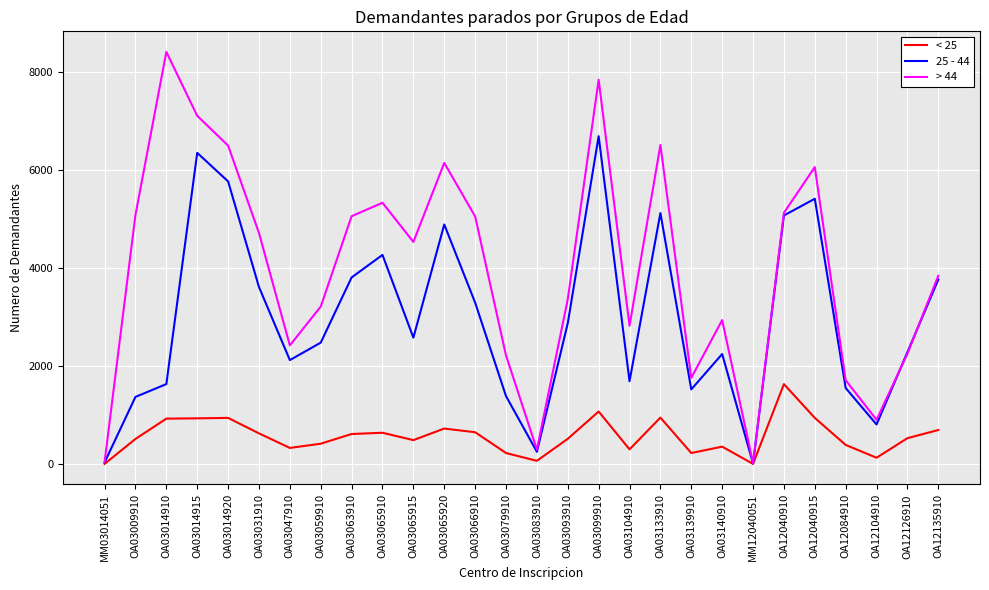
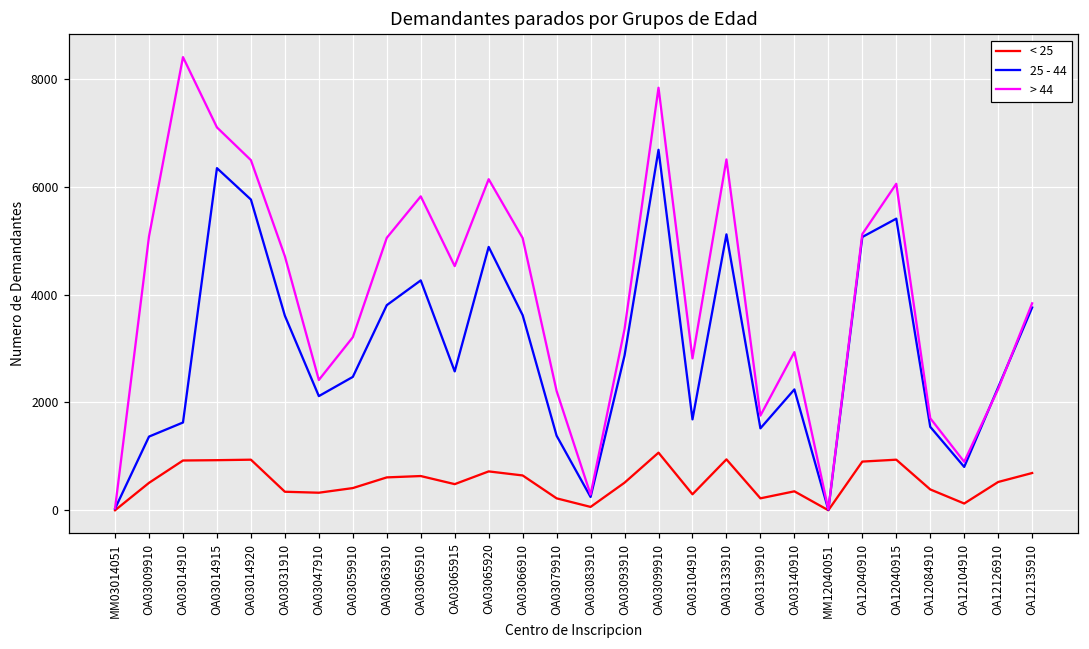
< 25, OA03031910: 600 -> 300
> 44, OA03065910: 5300 -> 5800
25 - 44, OA03066910: 3300 -> 3600
< 25, OA12040910: 1600 -> 900
